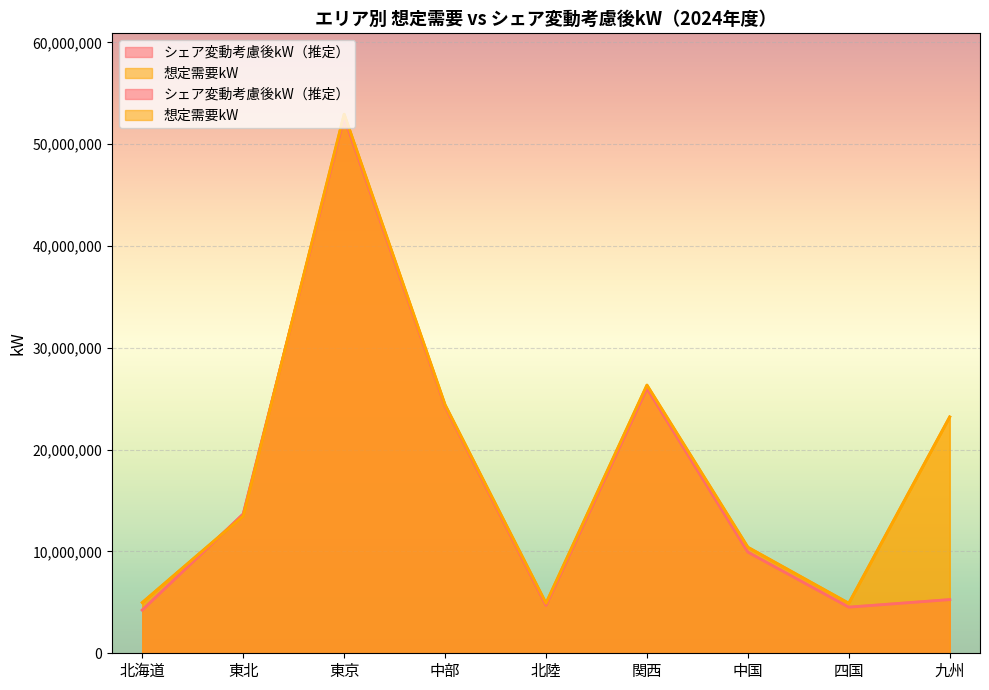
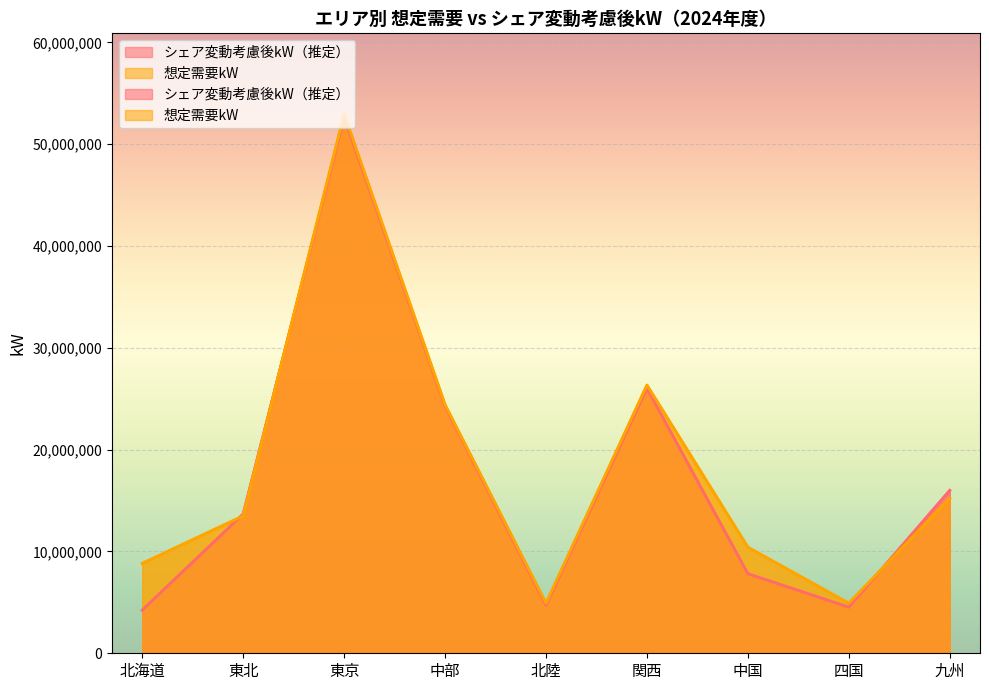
想定需要kW, 北海道: 5,000,000 -> 8,800,000
シェア変動考慮後kW（推定）, 中国: 9,900,000 -> 7,800,000
シェア変動考慮後kW（推定）, 九州: 5,300,000 -> 16,000,000
想定需要kW, 九州: 23,200,000 -> 15,200,000
